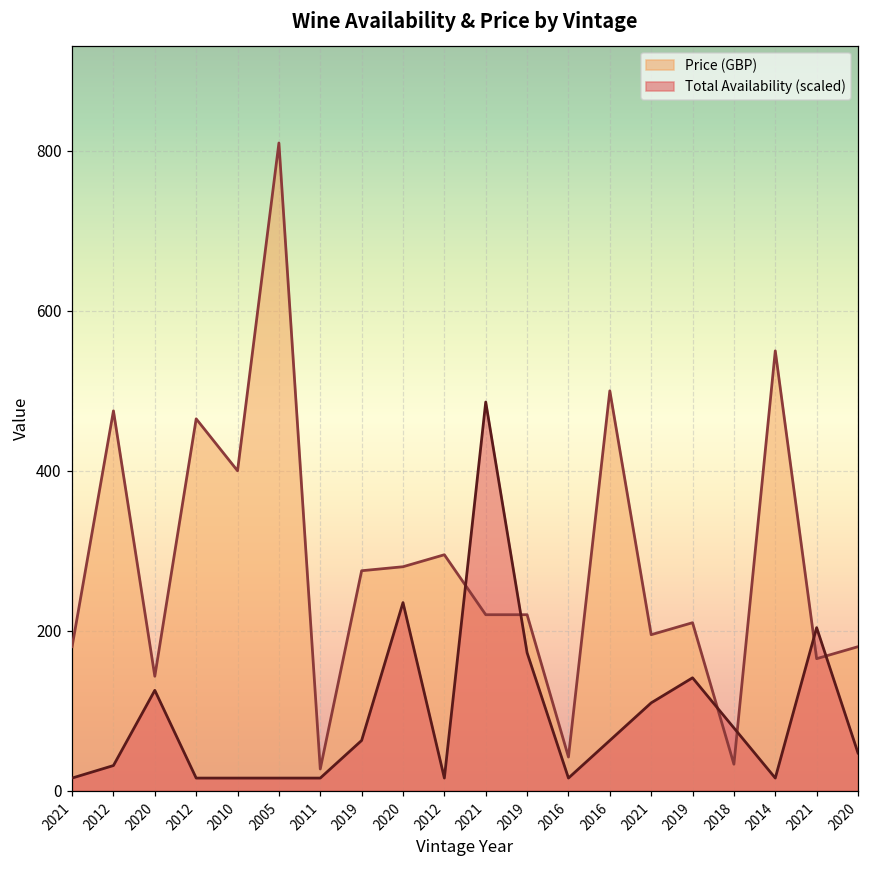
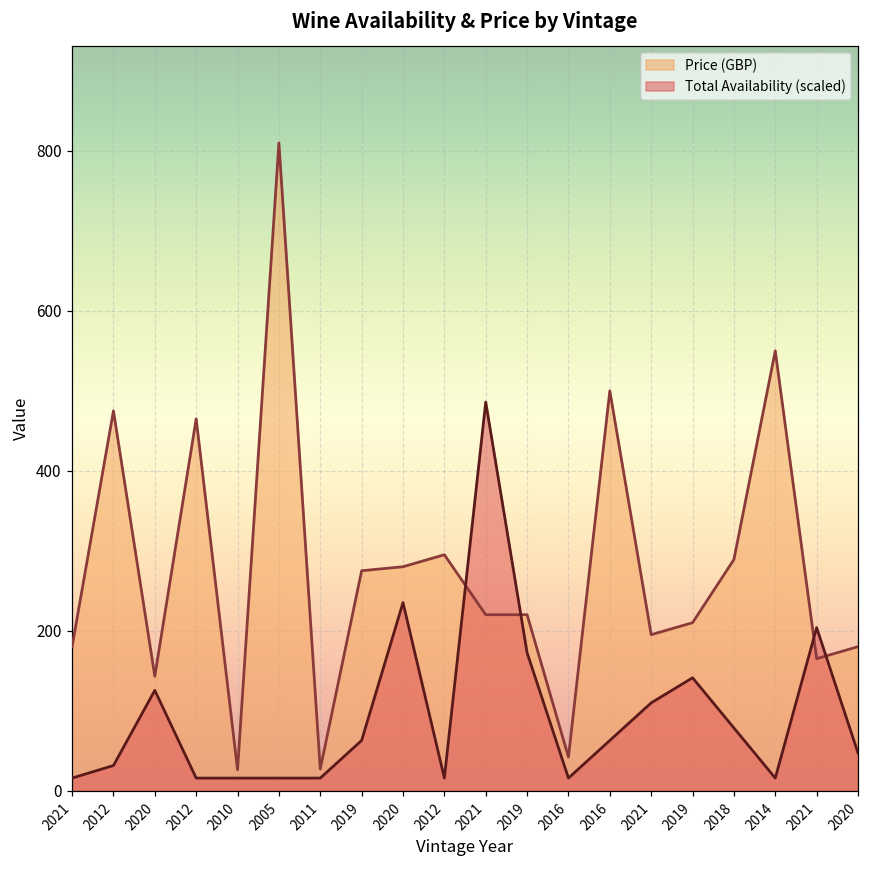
Price (GBP), 2010: 400 -> 30
Price (GBP), 2018: 30 -> 290
